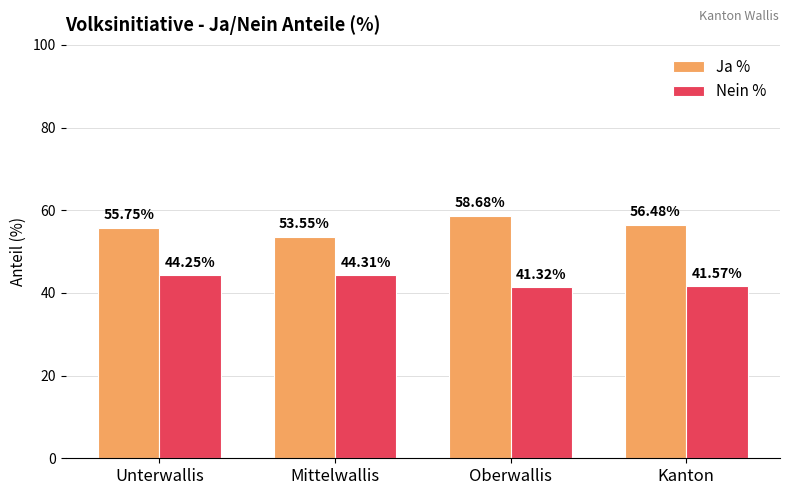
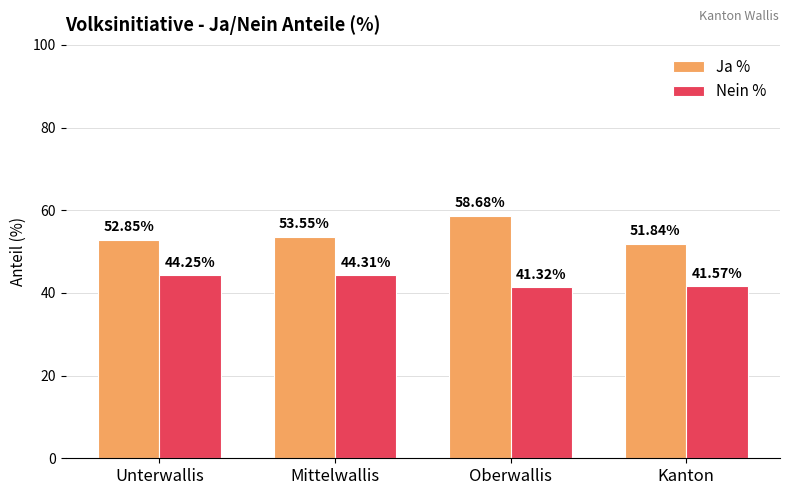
Ja %, Unterwallis: 55.75% -> 52.85%
Ja %, Kanton: 56.48% -> 51.84%
